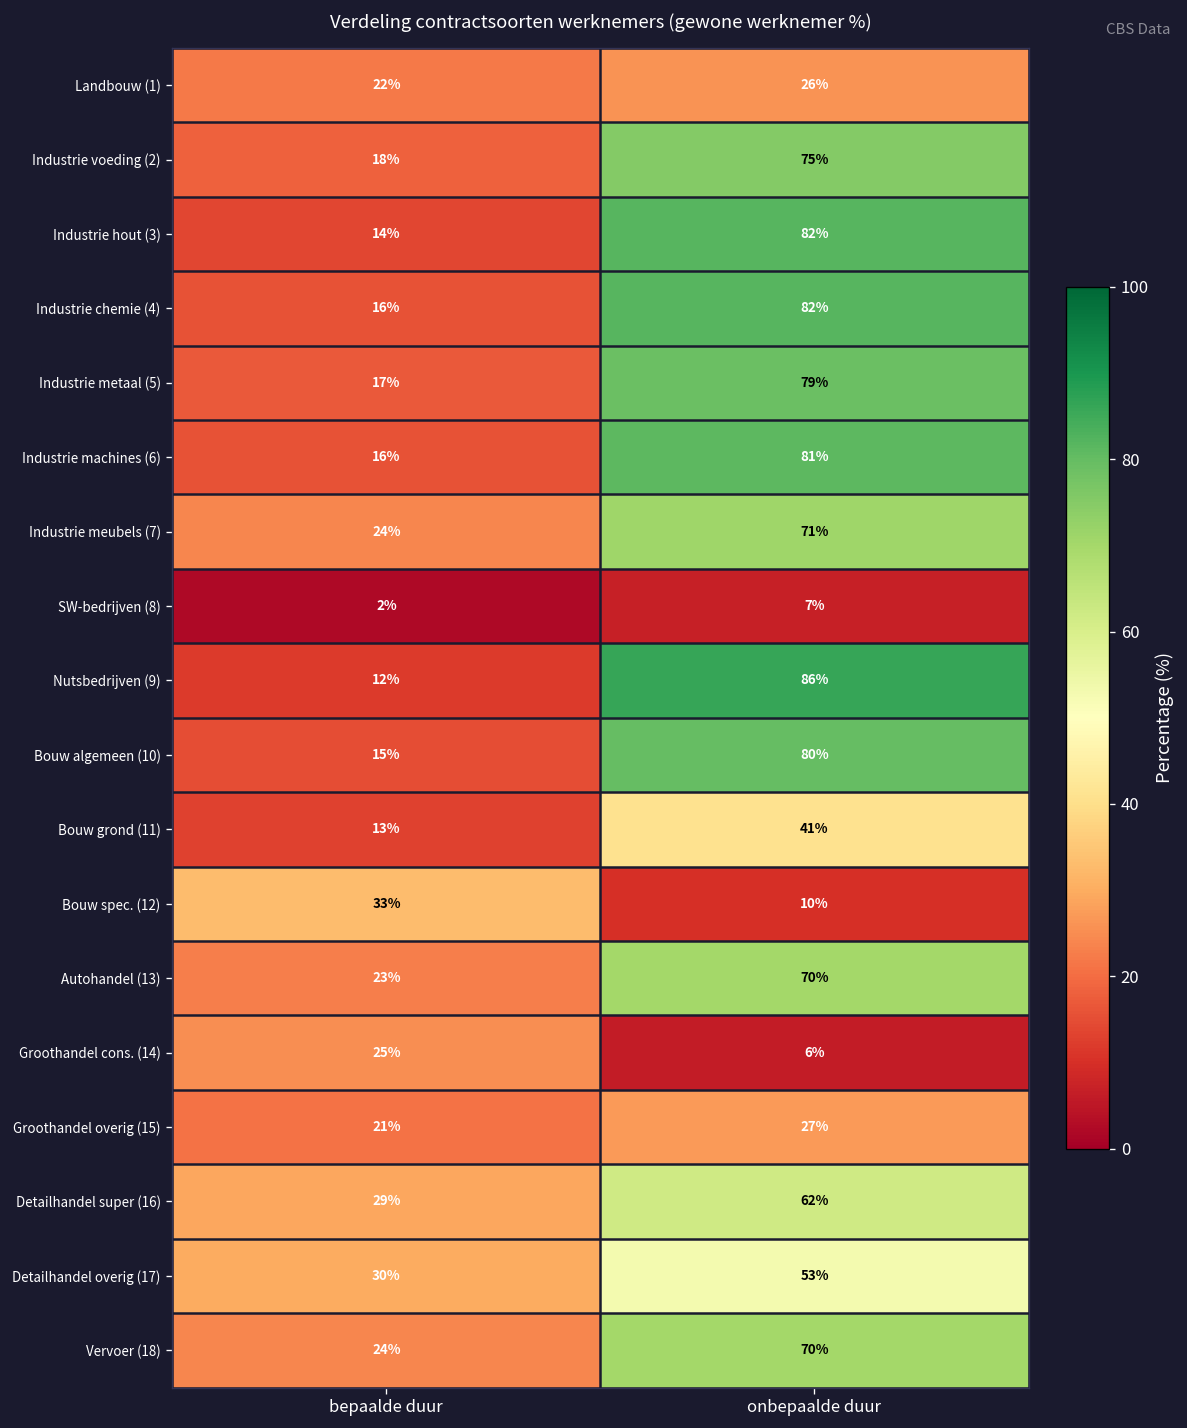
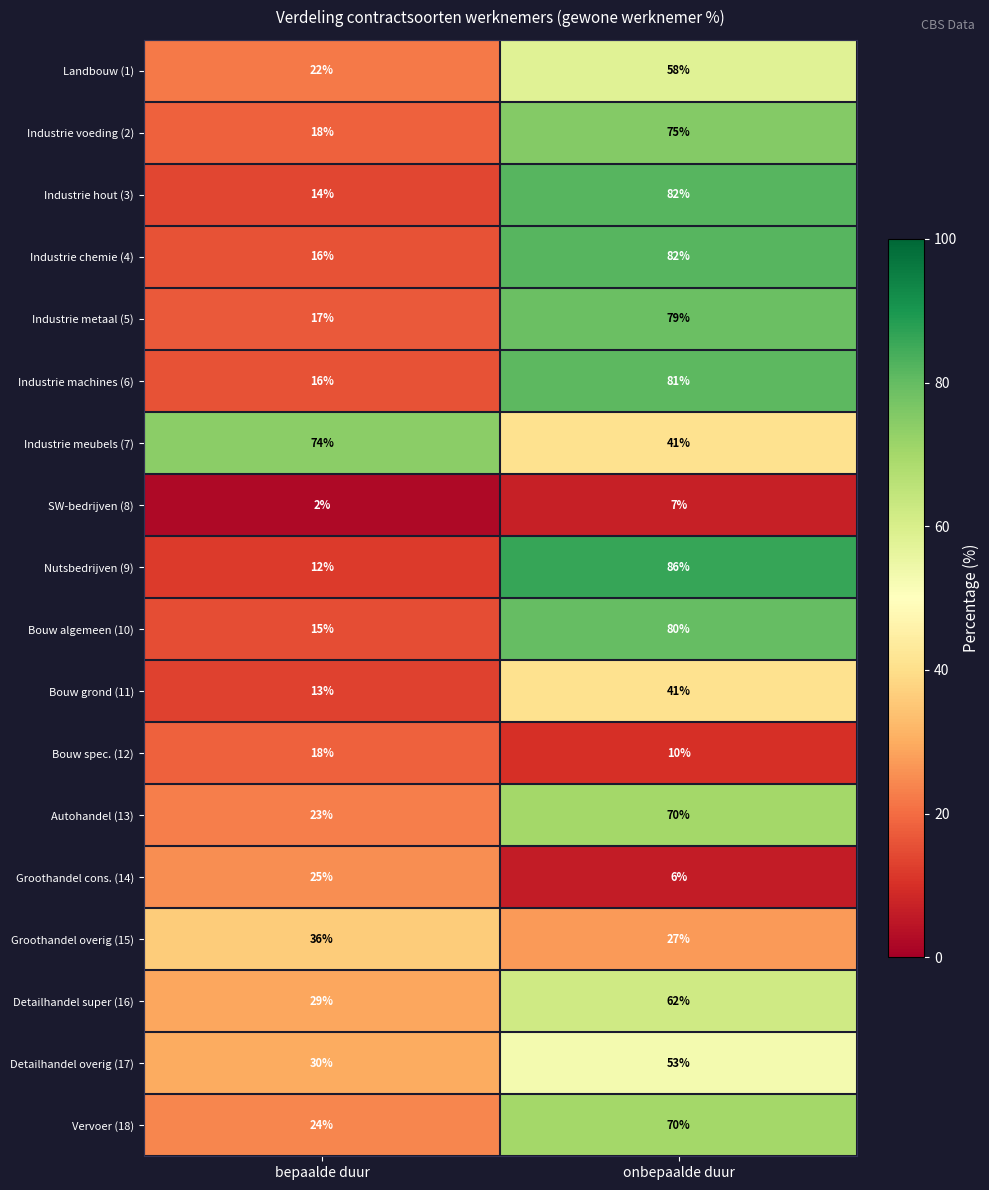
Landbouw (1), onbepaalde duur: 26% -> 58%
Industrie meubels (7), bepaalde duur: 24% -> 74%
Industrie meubels (7), onbepaalde duur: 71% -> 41%
Bouw spec. (12), bepaalde duur: 33% -> 18%
Groothandel overig (15), bepaalde duur: 21% -> 36%
